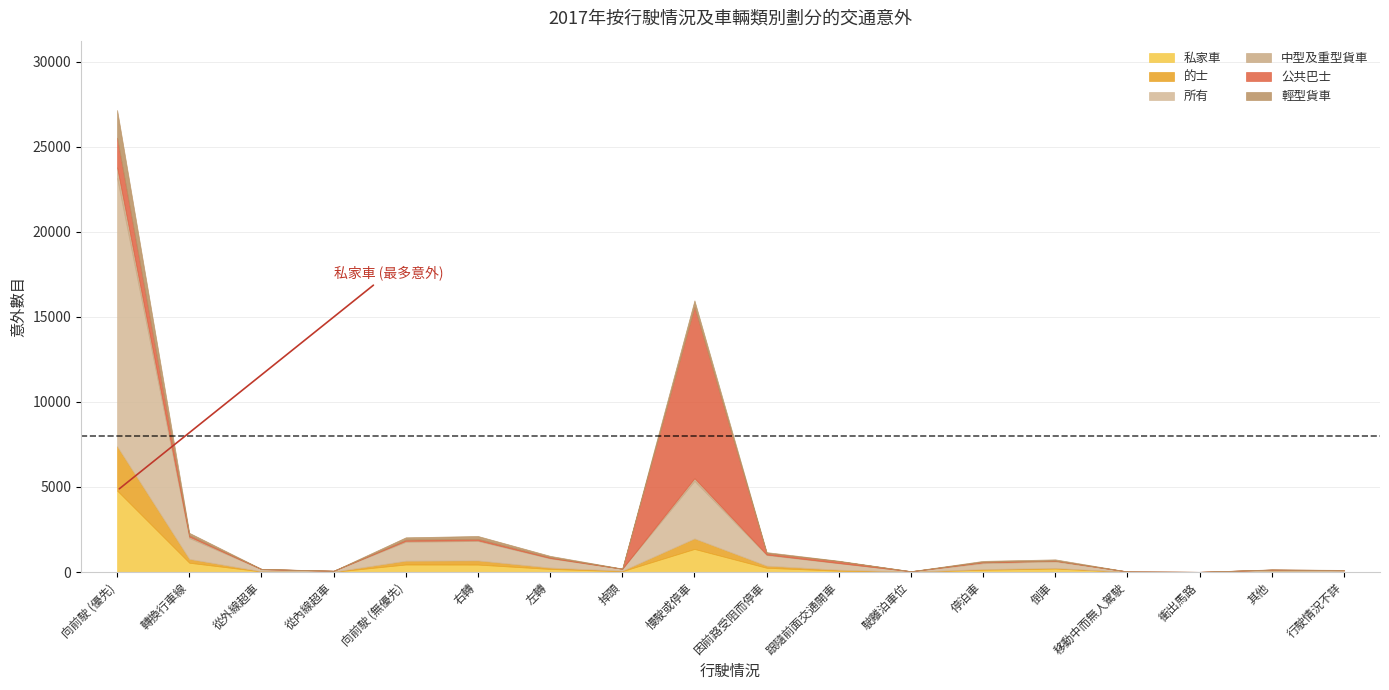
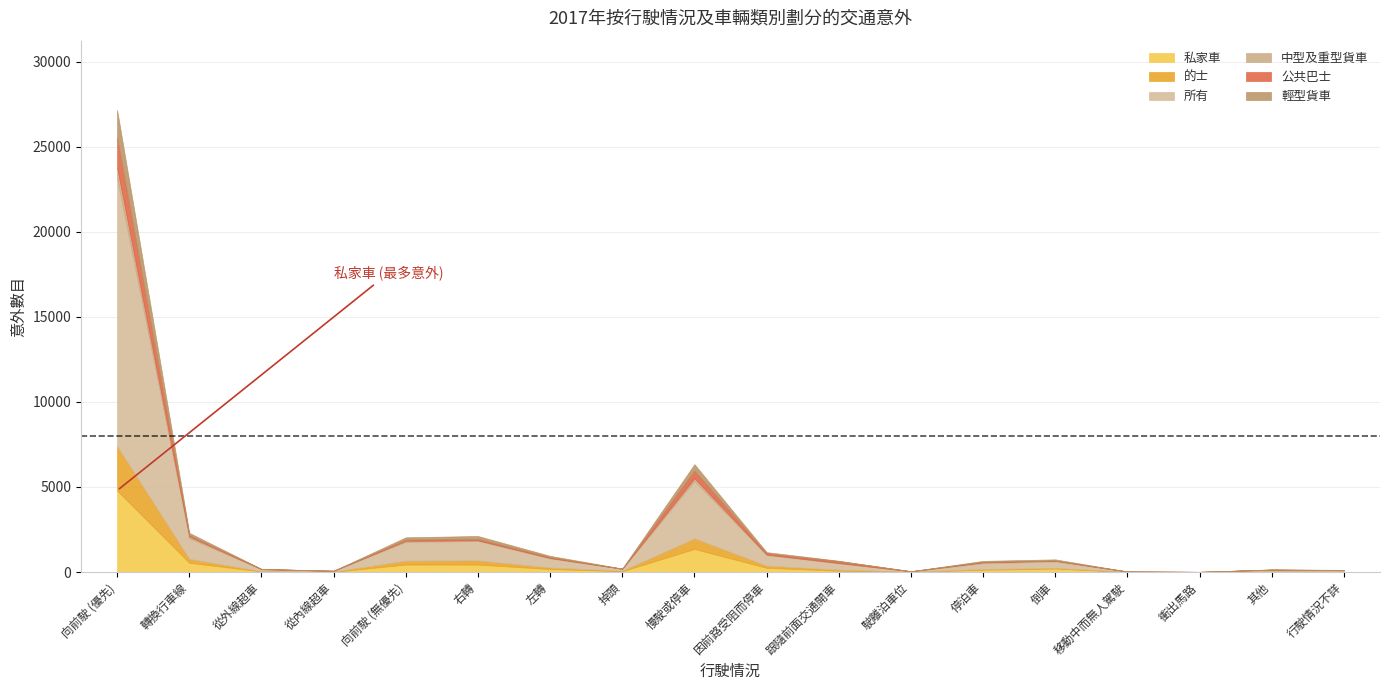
公共巴士, 慢駛或停車: 10100 -> 400
